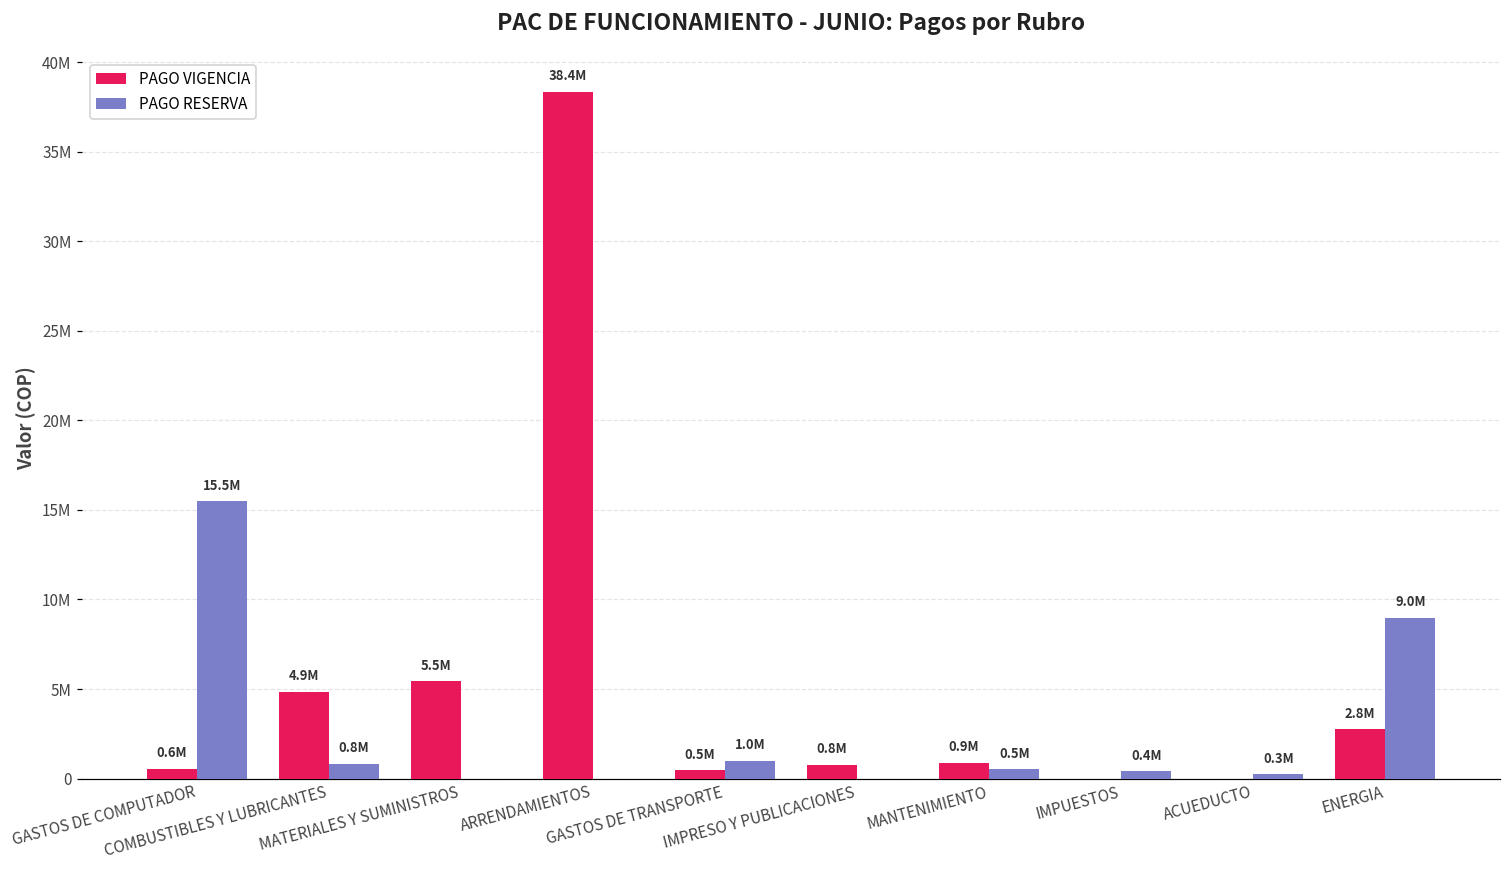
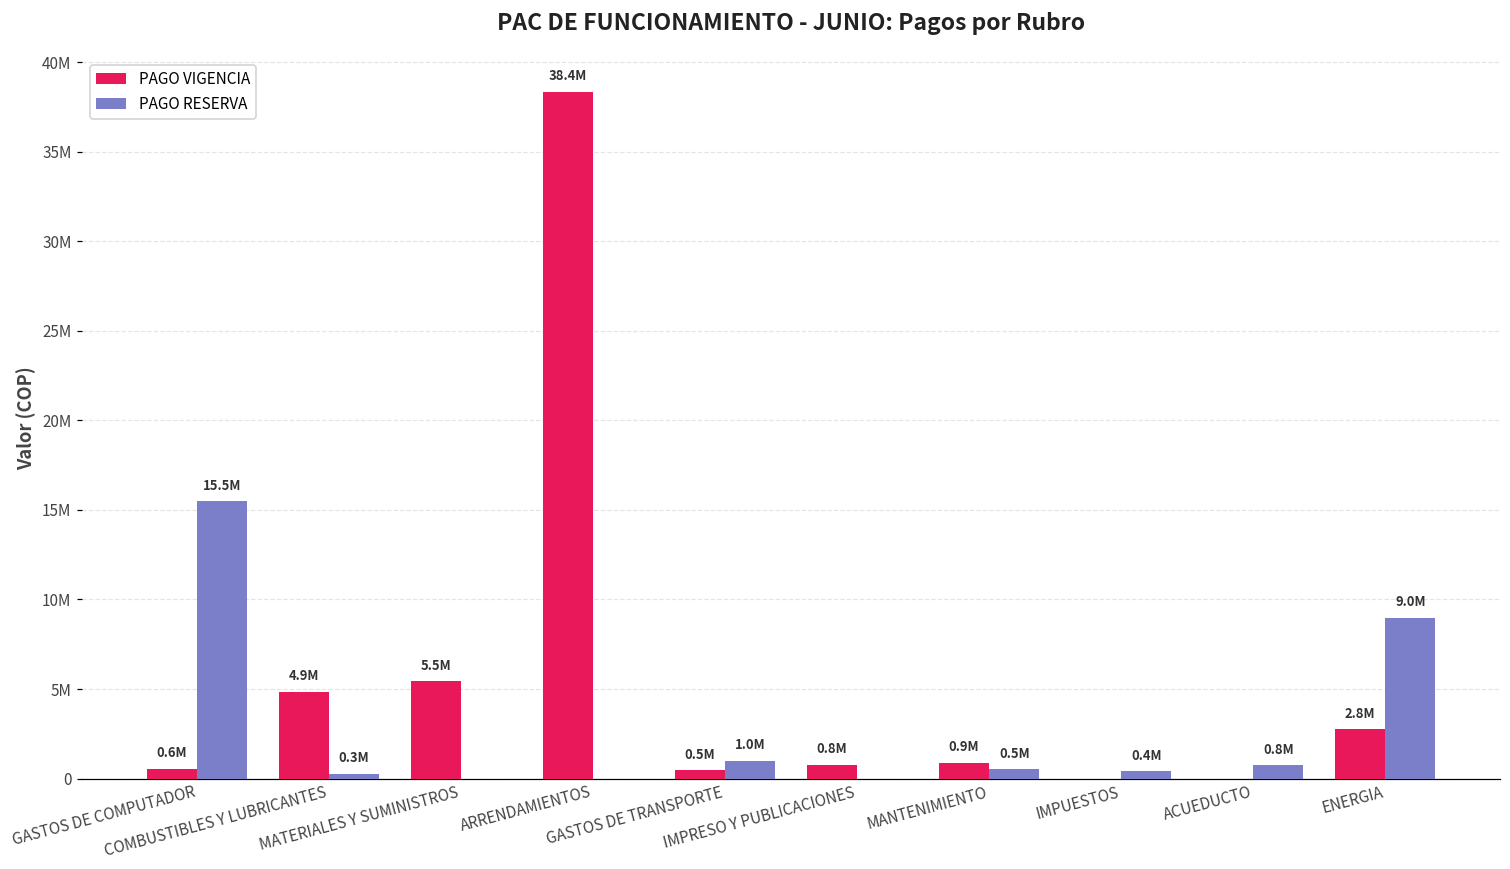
PAGO RESERVA, COMBUSTIBLES Y LUBRICANTES: 0.8M -> 0.3M
PAGO RESERVA, ACUEDUCTO: 0.3M -> 0.8M
